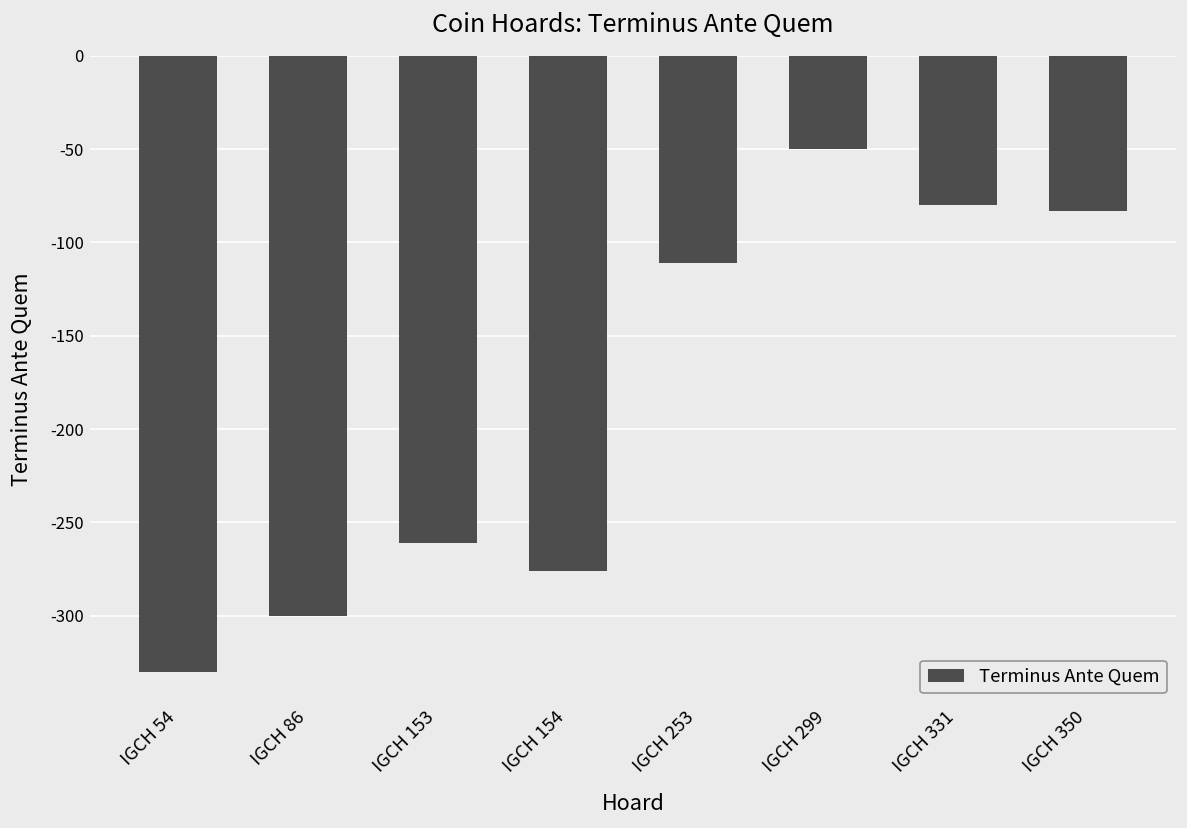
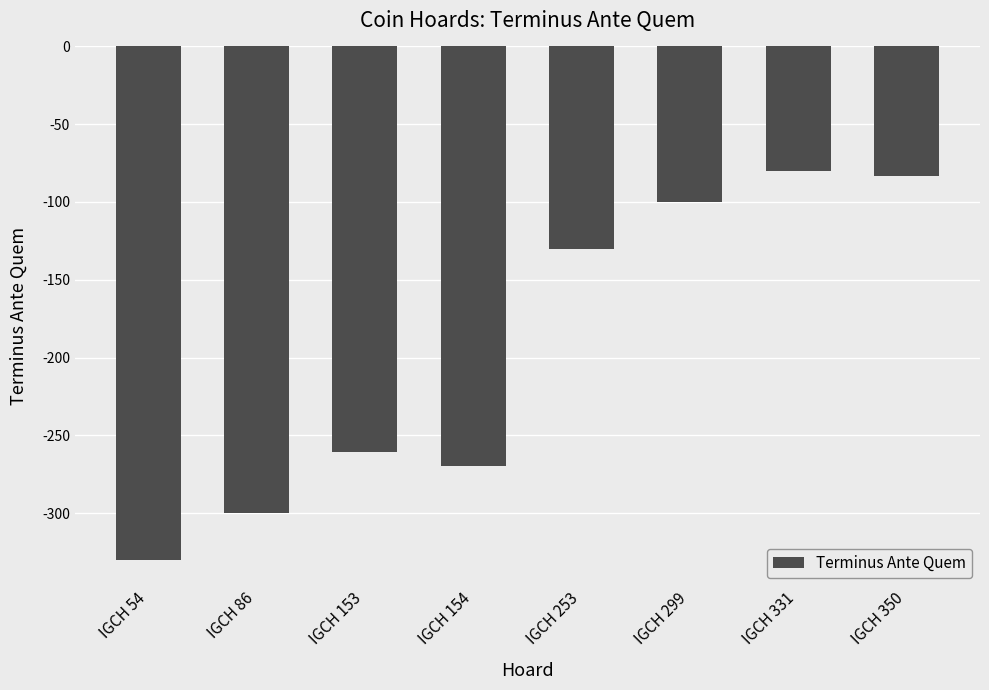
IGCH 154: -276 -> -270
IGCH 253: -111 -> -130
IGCH 299: -50 -> -100
